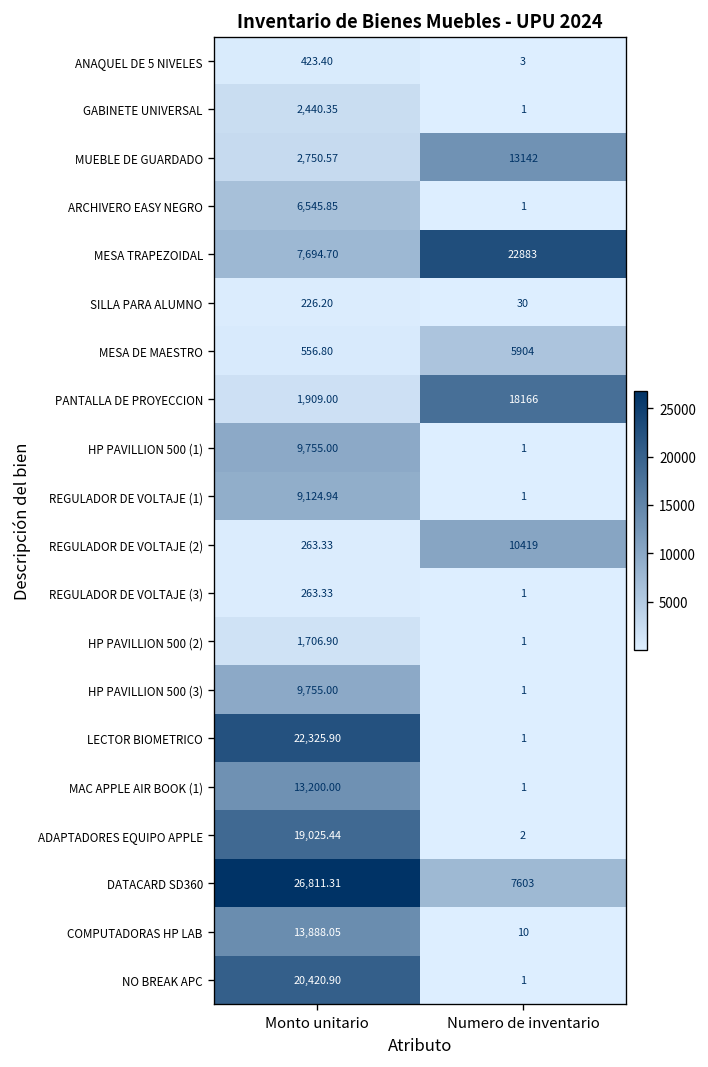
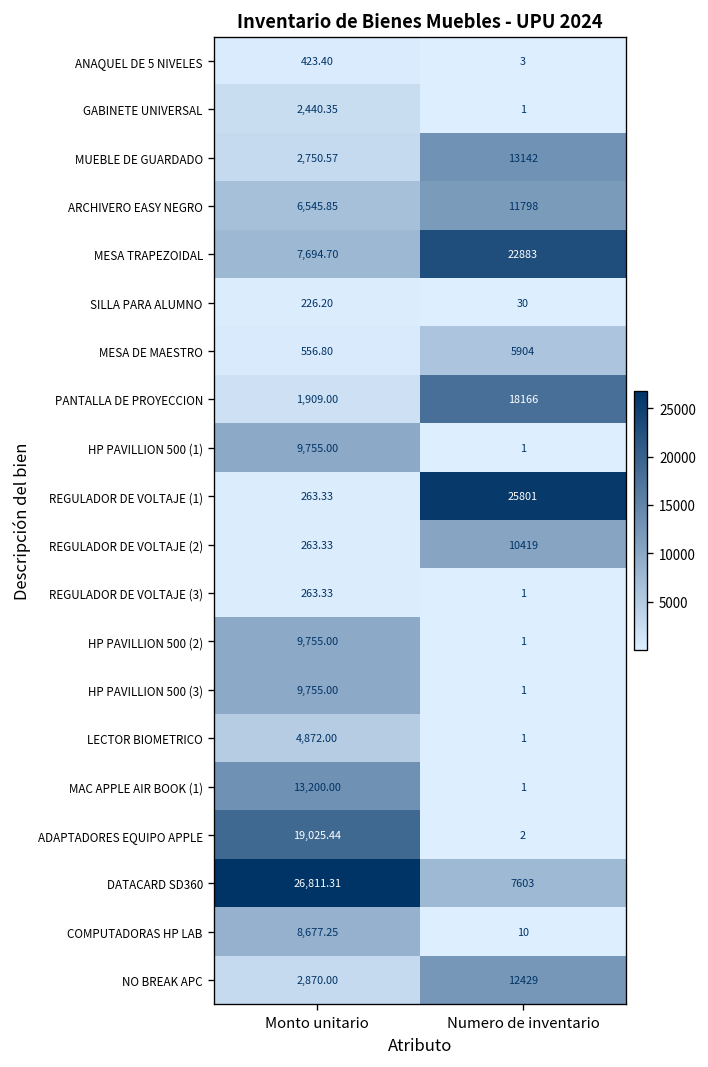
ARCHIVERO EASY NEGRO, Numero de inventario: 1 -> 11798
REGULADOR DE VOLTAJE (1), Monto unitario: 9,124.94 -> 263.33
REGULADOR DE VOLTAJE (1), Numero de inventario: 1 -> 25801
HP PAVILLION 500 (2), Monto unitario: 1,706.90 -> 9,755.00
LECTOR BIOMETRICO, Monto unitario: 22,325.90 -> 4,872.00
COMPUTADORAS HP LAB, Monto unitario: 13,888.05 -> 8,677.25
NO BREAK APC, Monto unitario: 20,420.90 -> 2,870.00
NO BREAK APC, Numero de inventario: 1 -> 12429
